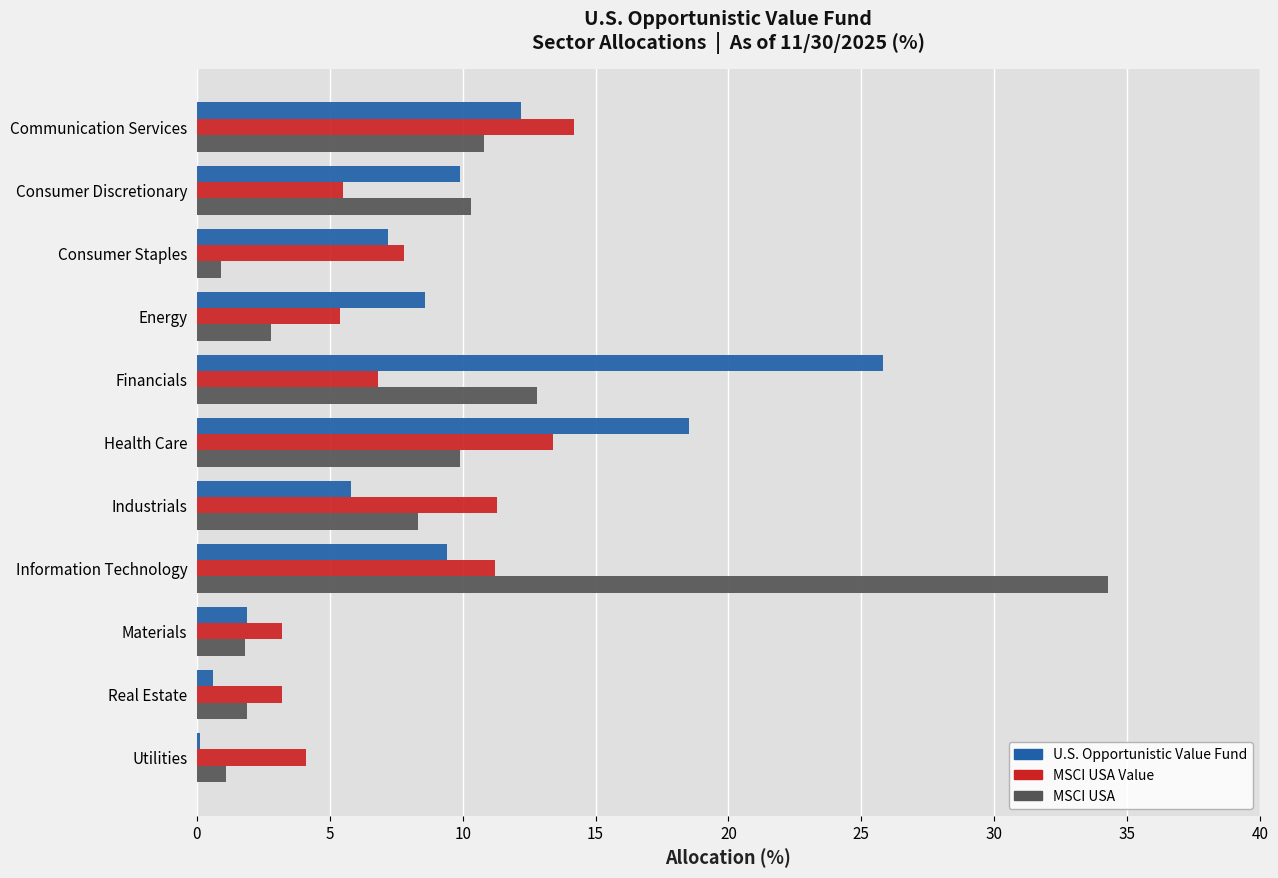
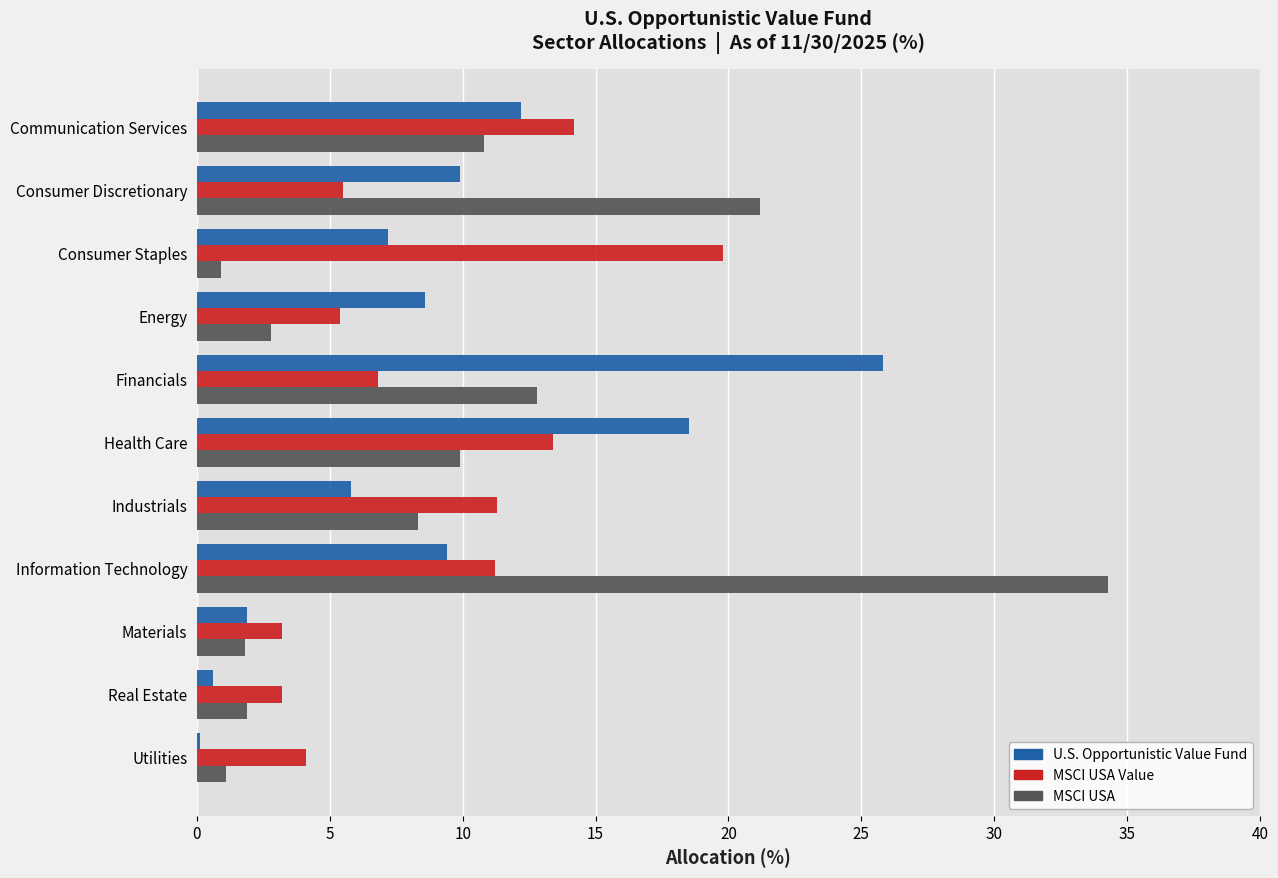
MSCI USA, Consumer Discretionary: 10.3 -> 21.2
MSCI USA Value, Consumer Staples: 7.8 -> 19.8
